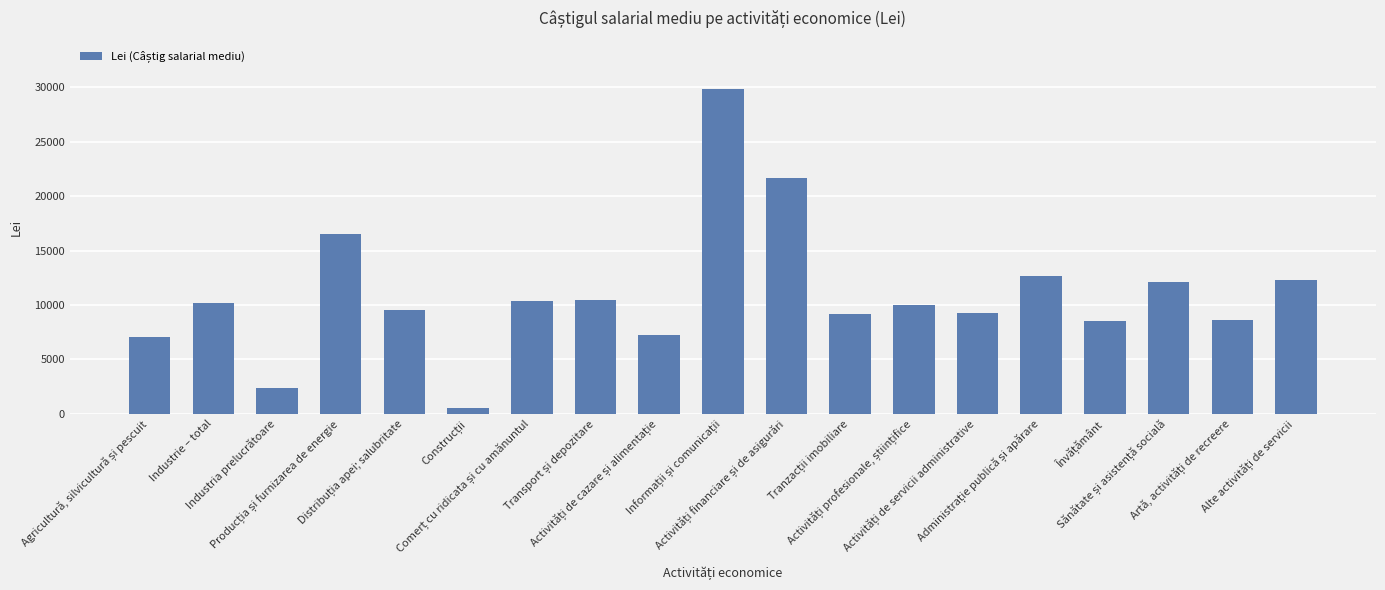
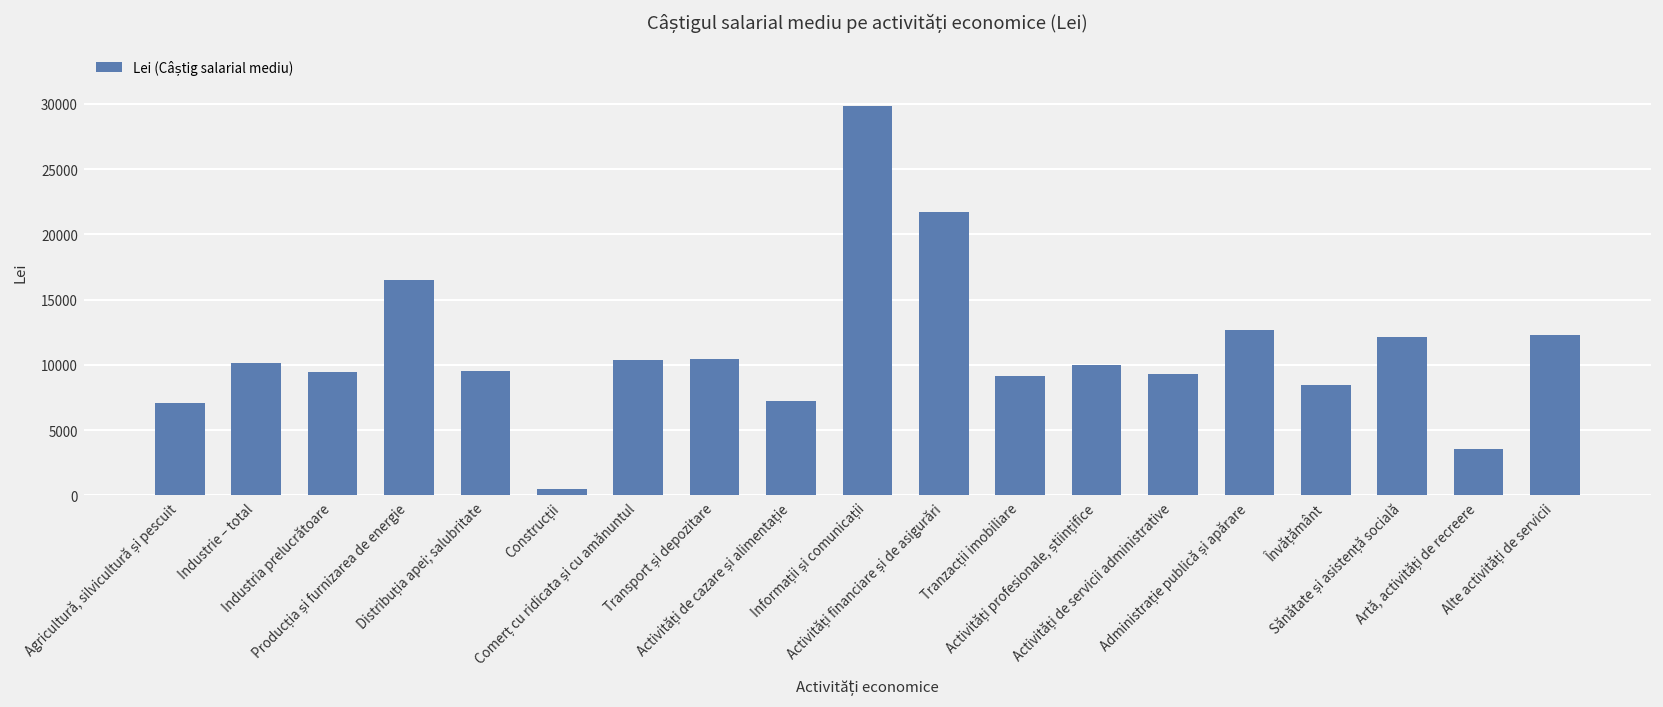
Industria prelucrătoare: 2300 -> 9400
Artă, activități de recreere: 8600 -> 3600
